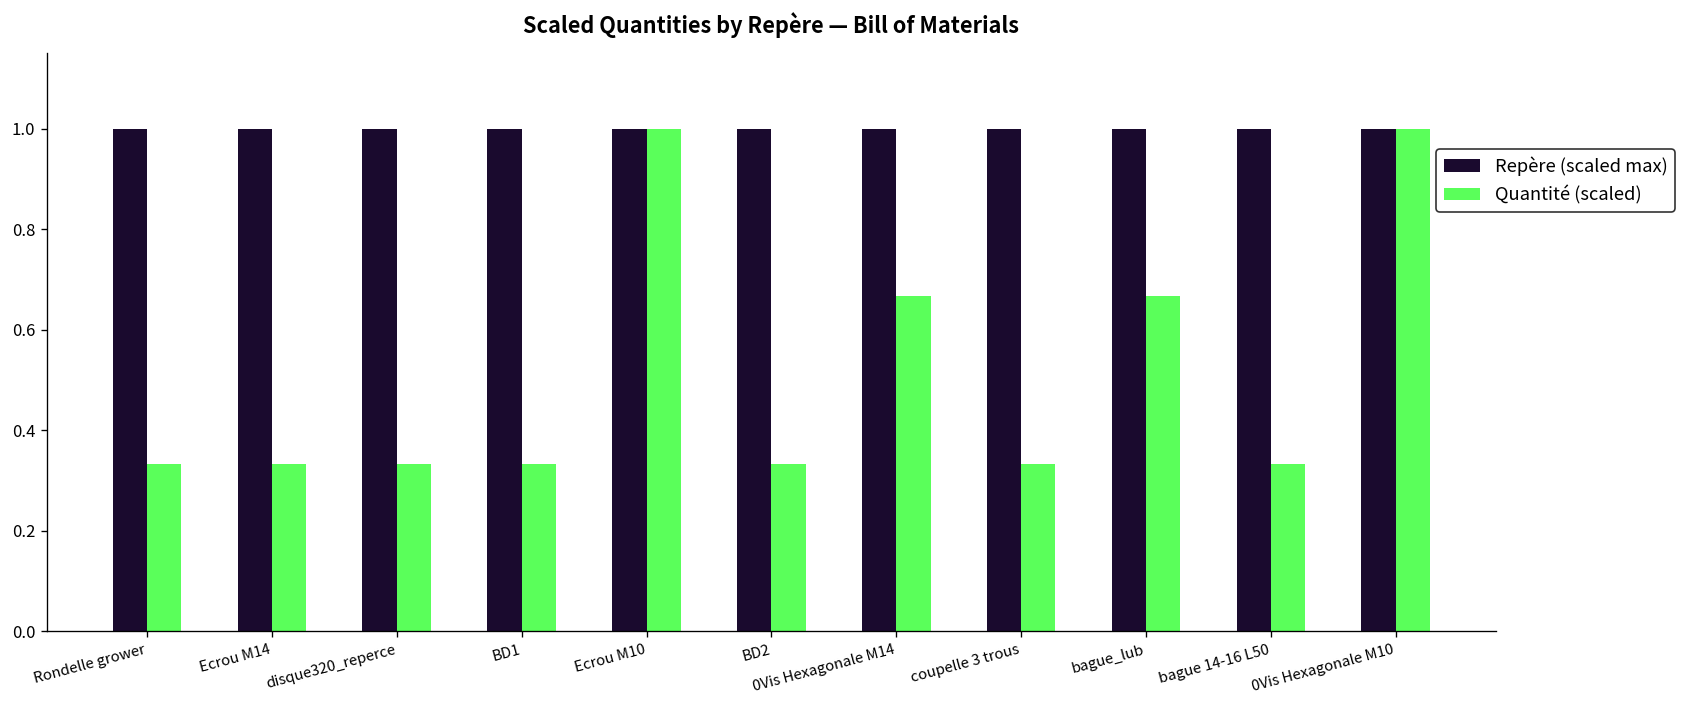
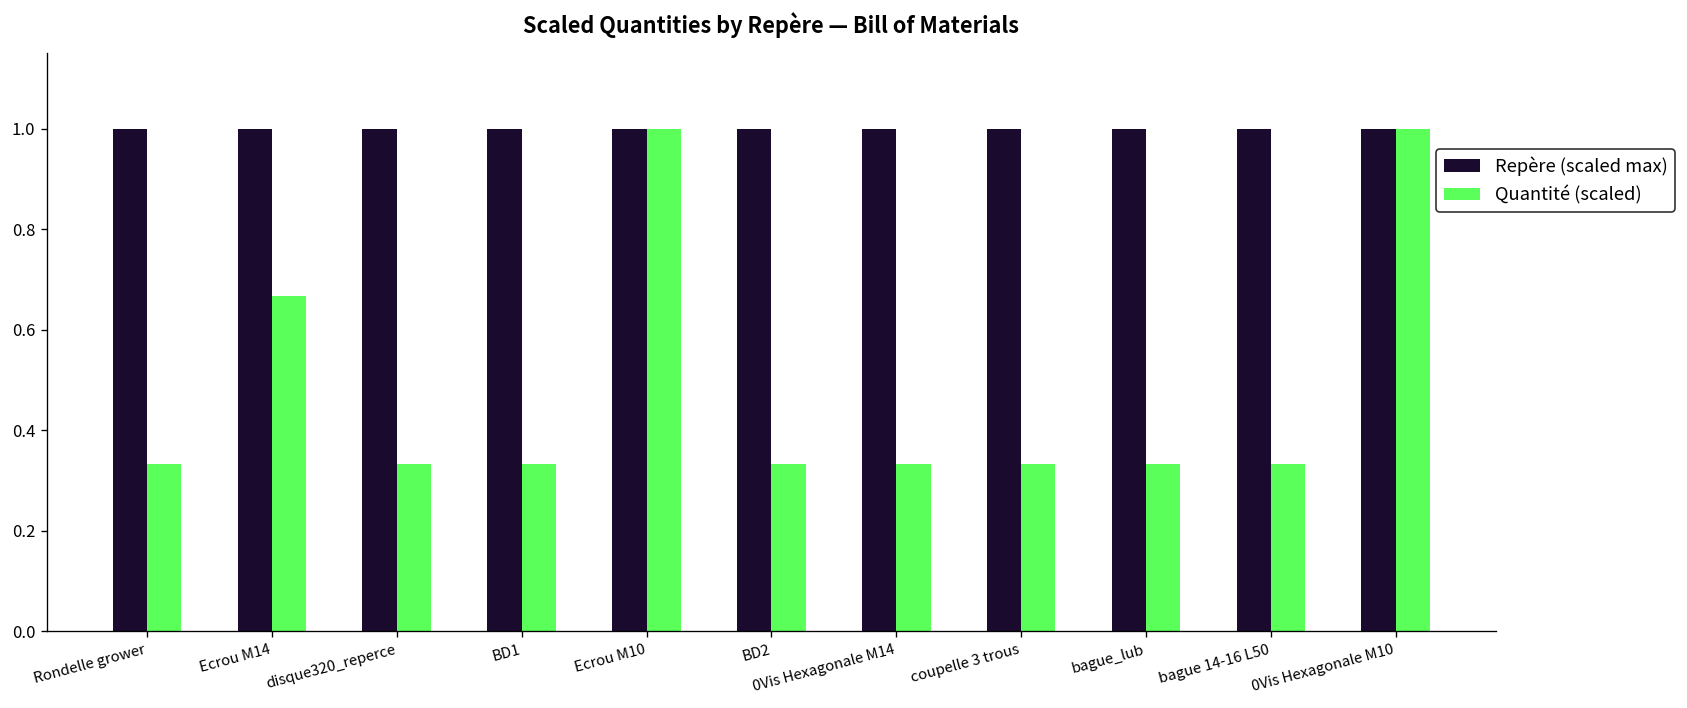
Quantité (scaled), Ecrou M14: 0.33 -> 0.67
Quantité (scaled), 0Vis Hexagonale M14: 0.67 -> 0.33
Quantité (scaled), bague_lub: 0.67 -> 0.33
